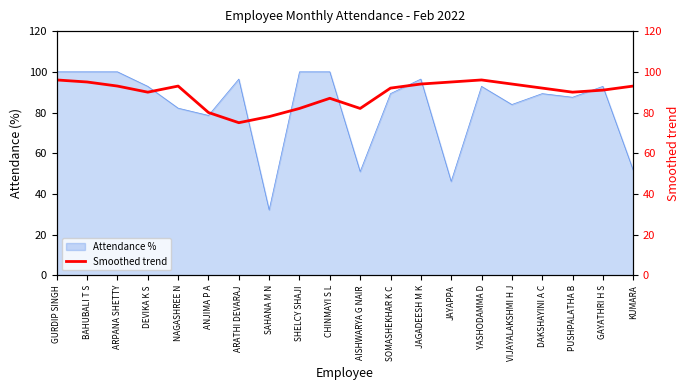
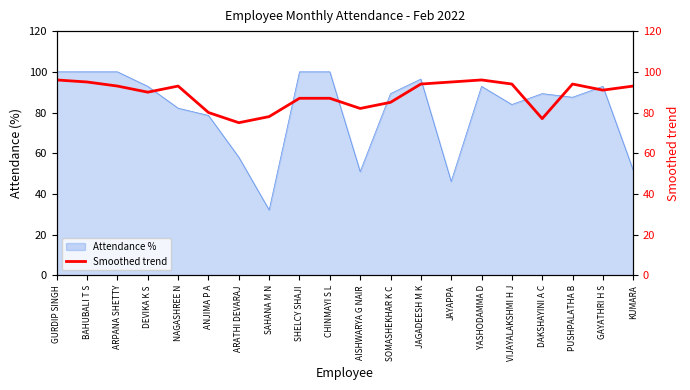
Attendance %, ARATHI DEVARAJ: 96 -> 58
Smoothed trend, SHELCY SHAJI: 82 -> 87
Smoothed trend, SOMASHEKHAR K C: 92 -> 85
Smoothed trend, DAKSHAYINI A C: 92 -> 77
Smoothed trend, PUSHPALATHA B: 90 -> 94
